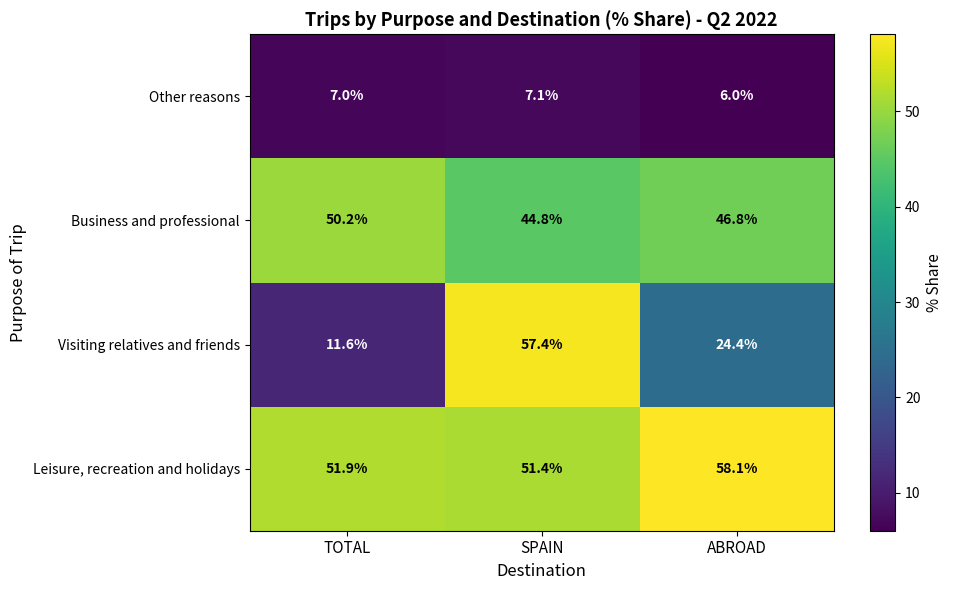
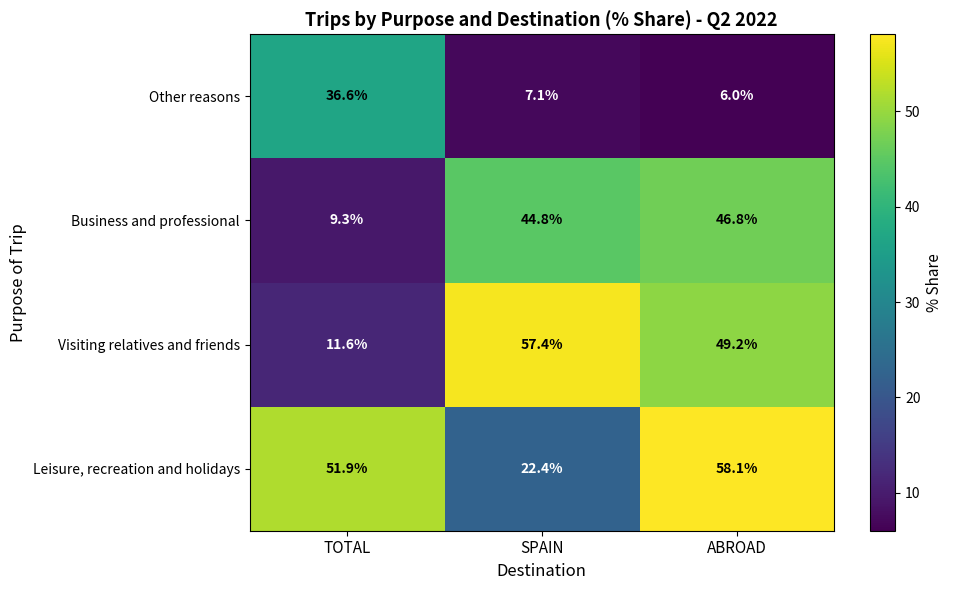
Other reasons, TOTAL: 7.0% -> 36.6%
Business and professional, TOTAL: 50.2% -> 9.3%
Visiting relatives and friends, ABROAD: 24.4% -> 49.2%
Leisure, recreation and holidays, SPAIN: 51.4% -> 22.4%
